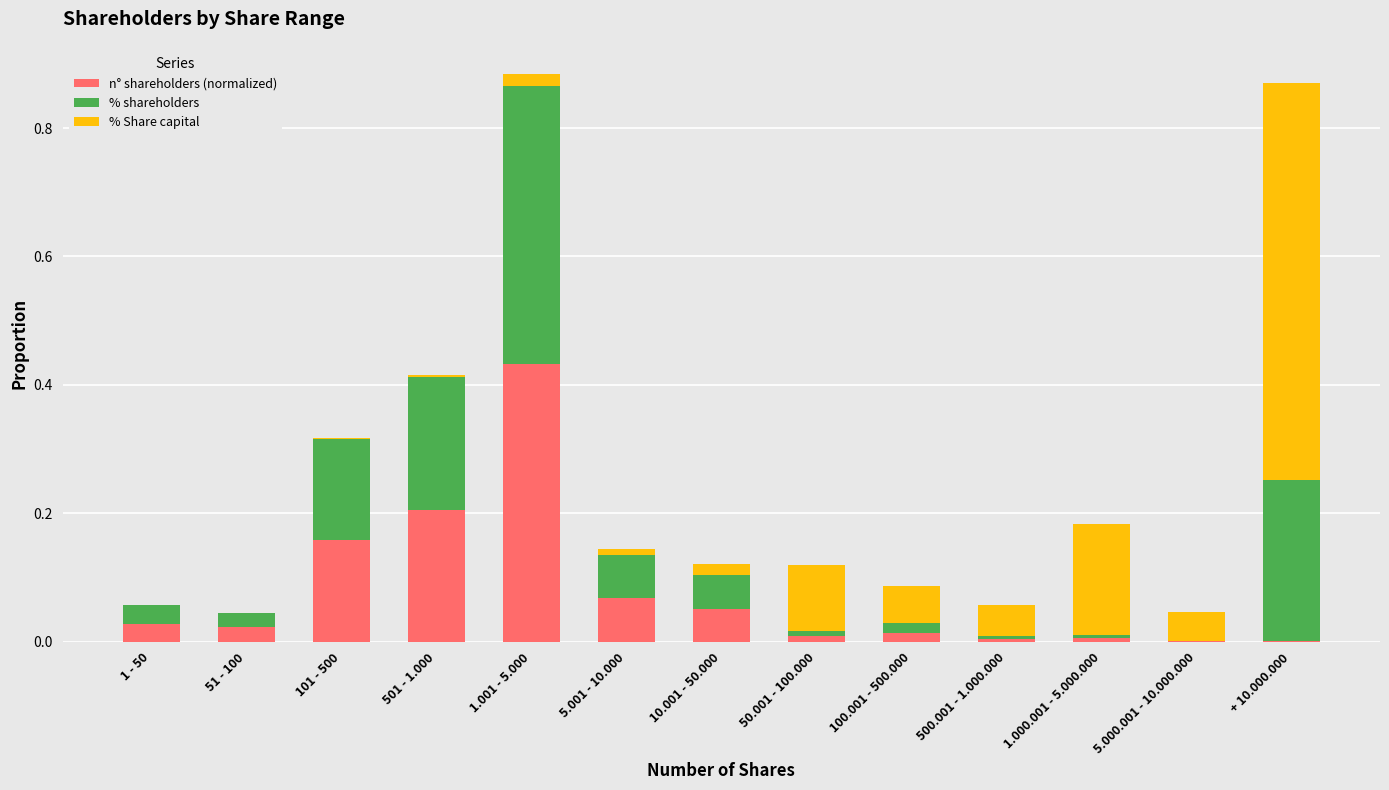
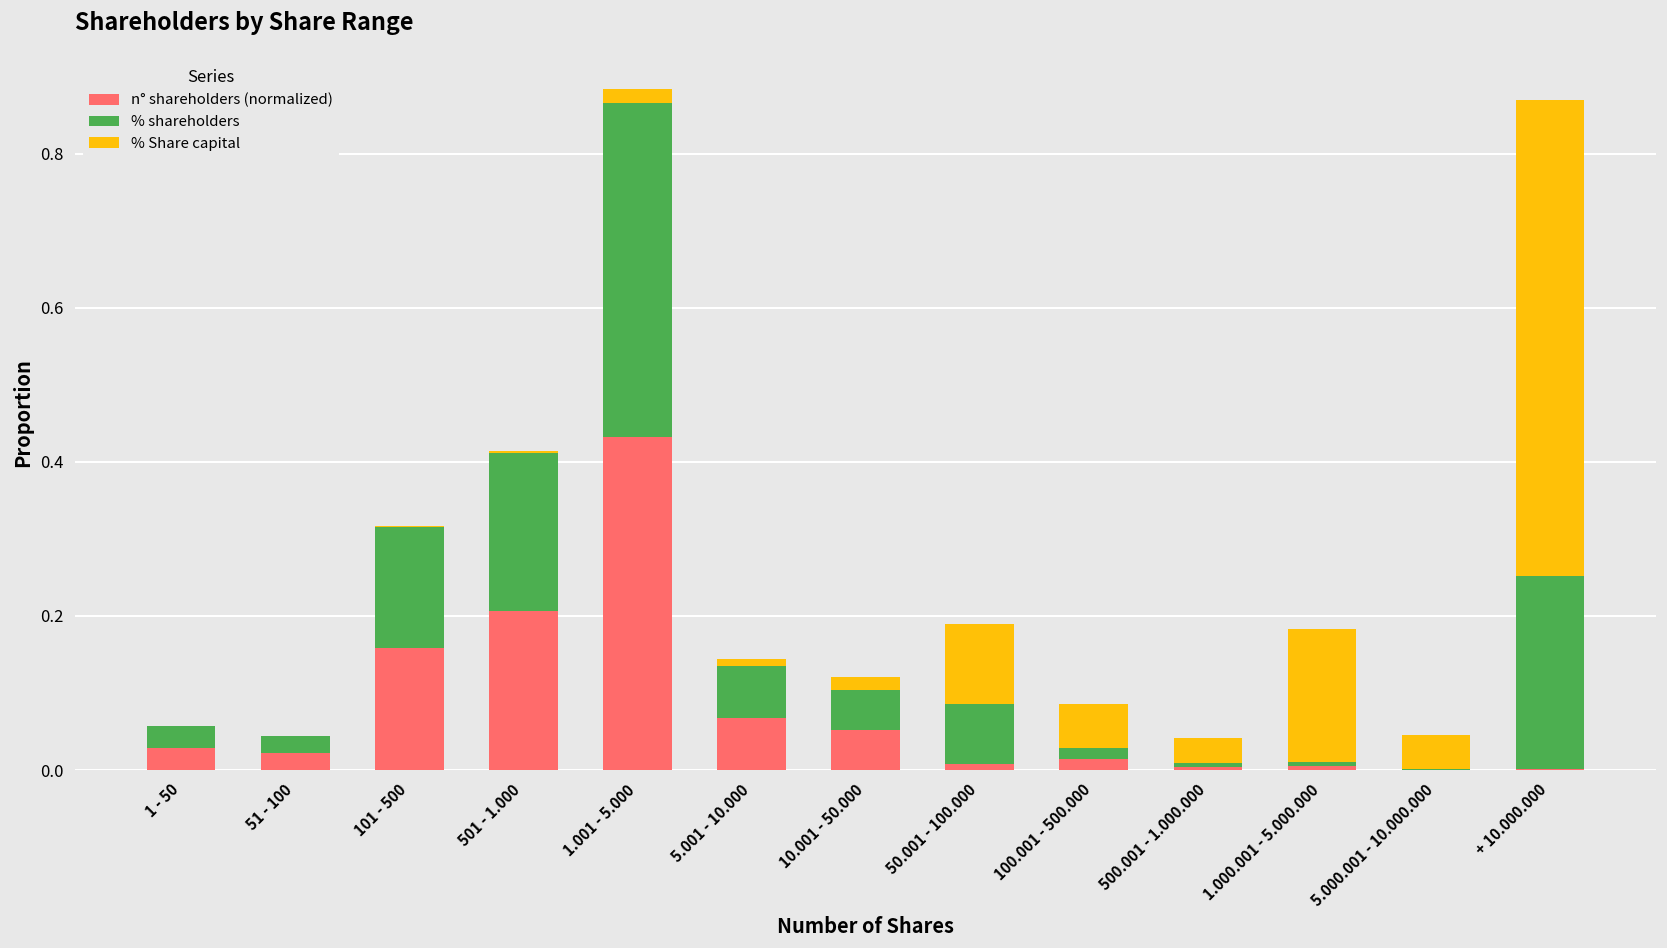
% shareholders, 50.001 - 100.000: 0.01 -> 0.08
% Share capital, 500.001 - 1.000.000: 0.05 -> 0.03
